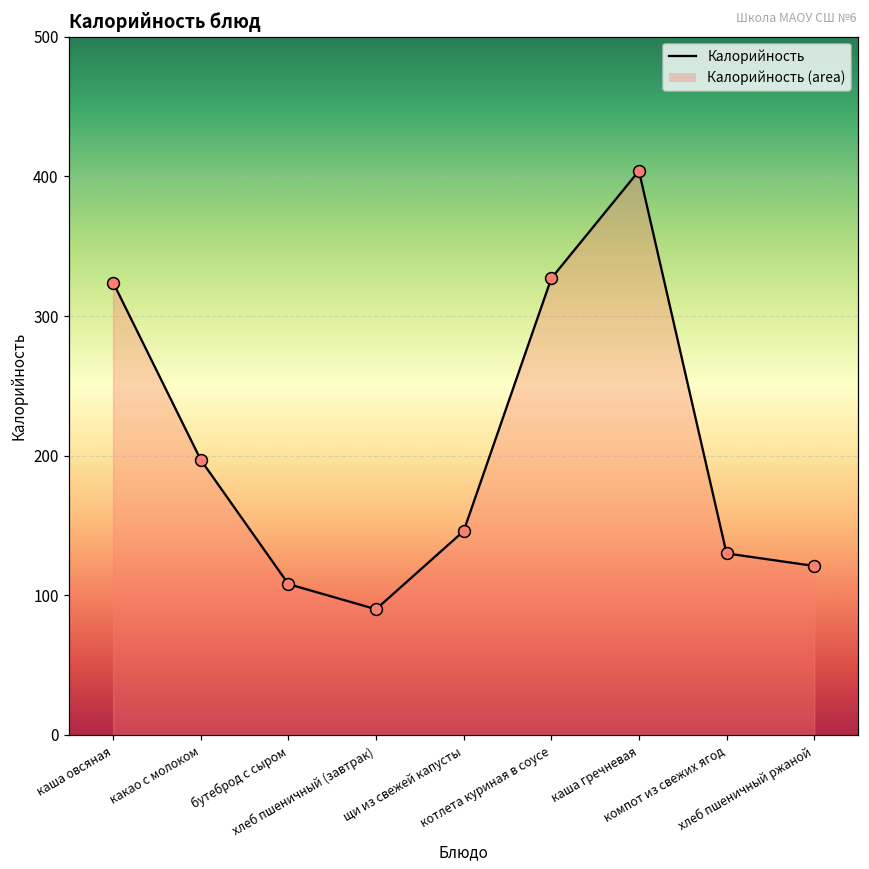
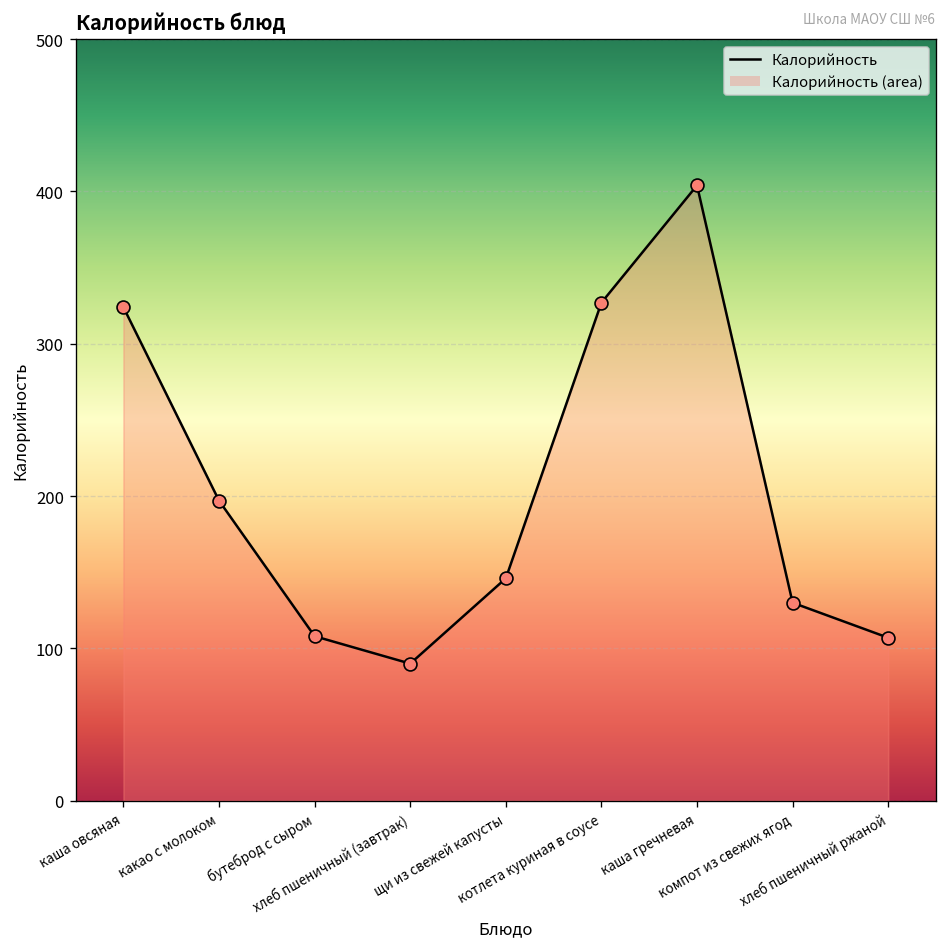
хлеб пшеничный ржаной: 121 -> 107
